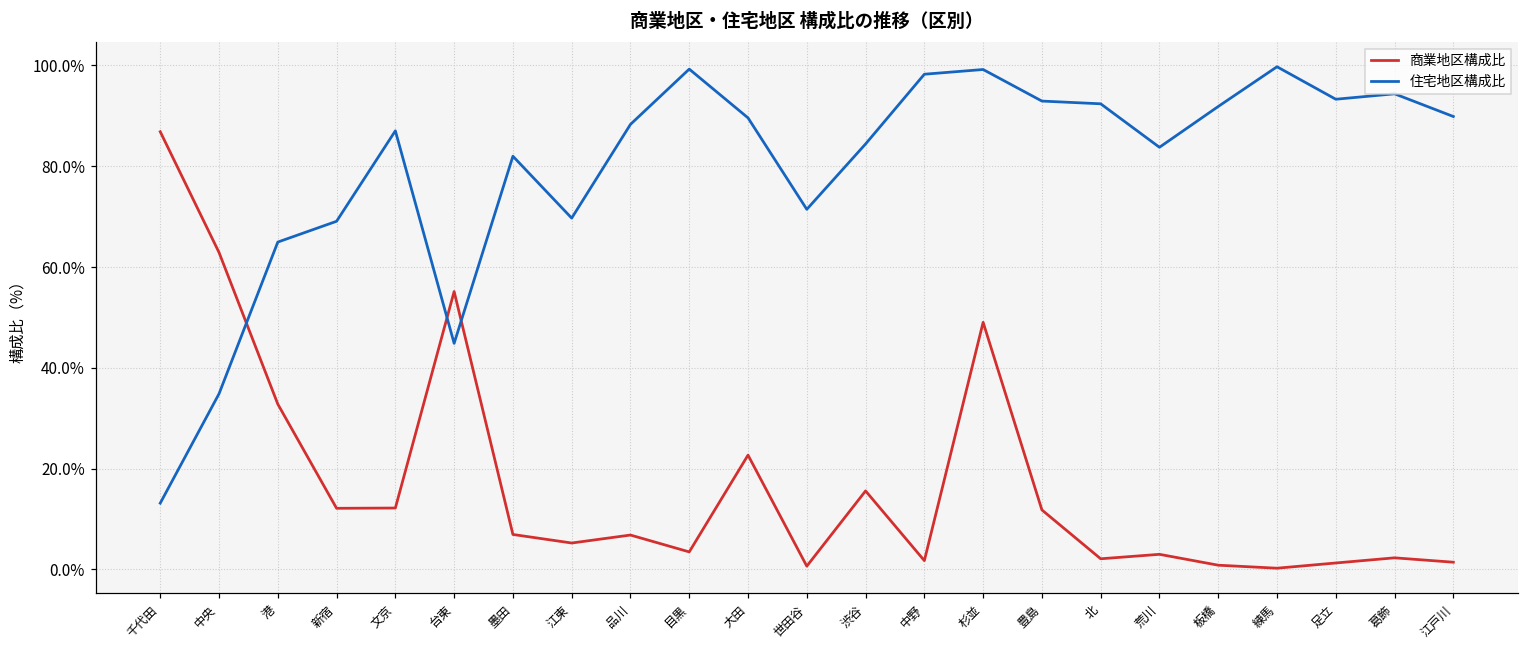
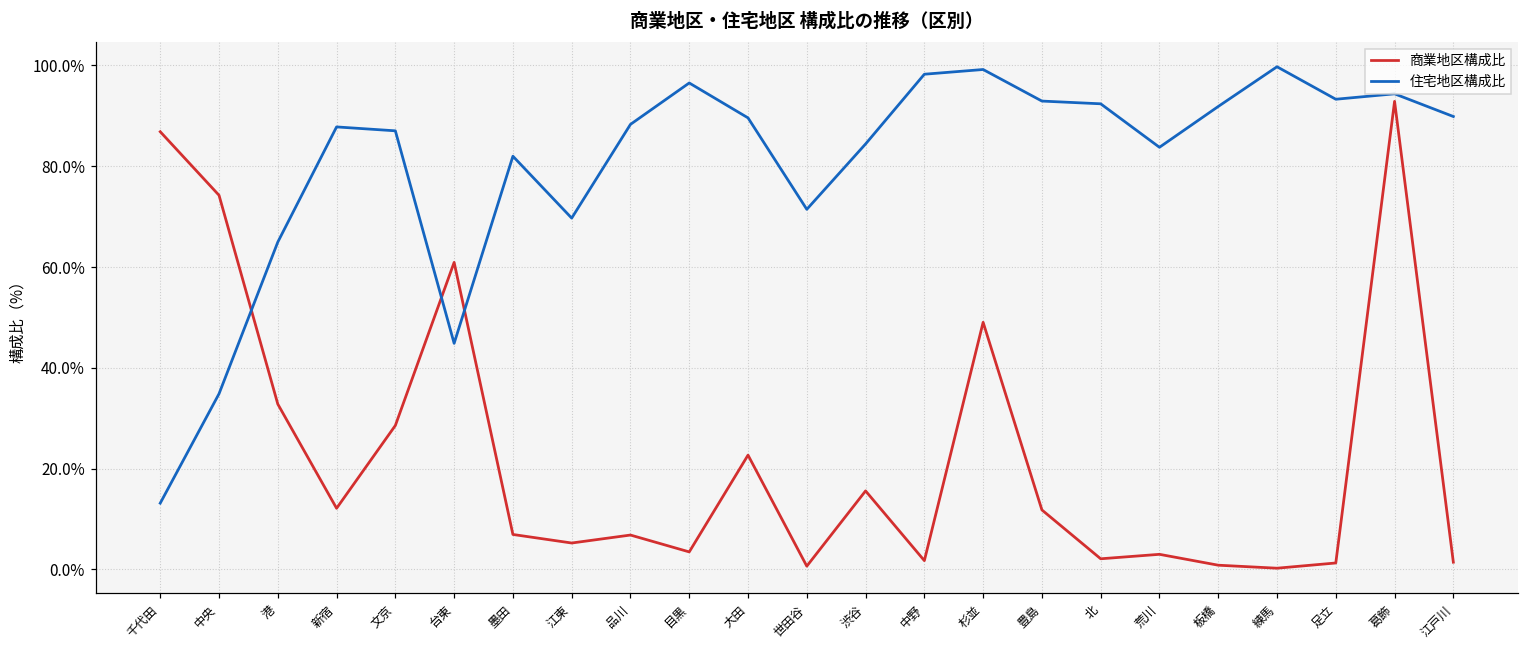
商業地区構成比, 中央: 63% -> 74%
住宅地区構成比, 新宿: 69% -> 88%
商業地区構成比, 文京: 12% -> 29%
商業地区構成比, 台東: 55% -> 61%
住宅地区構成比, 目黒: 99% -> 97%
商業地区構成比, 葛飾: 2% -> 93%
